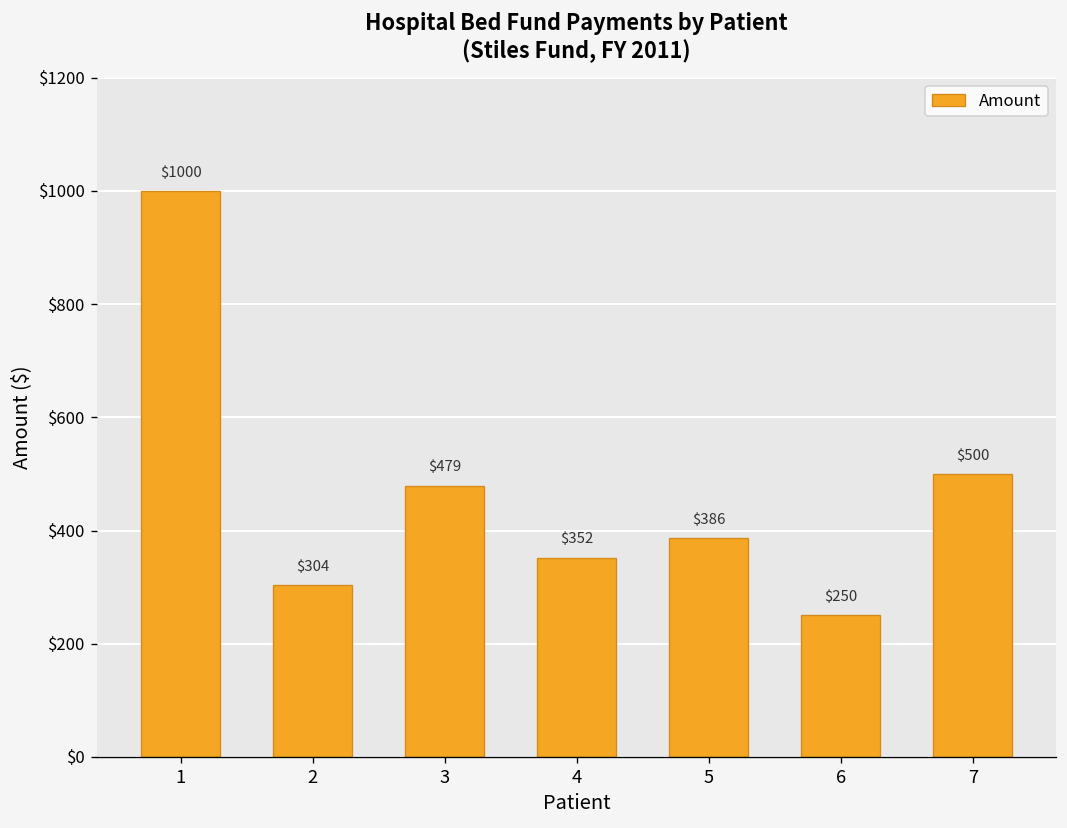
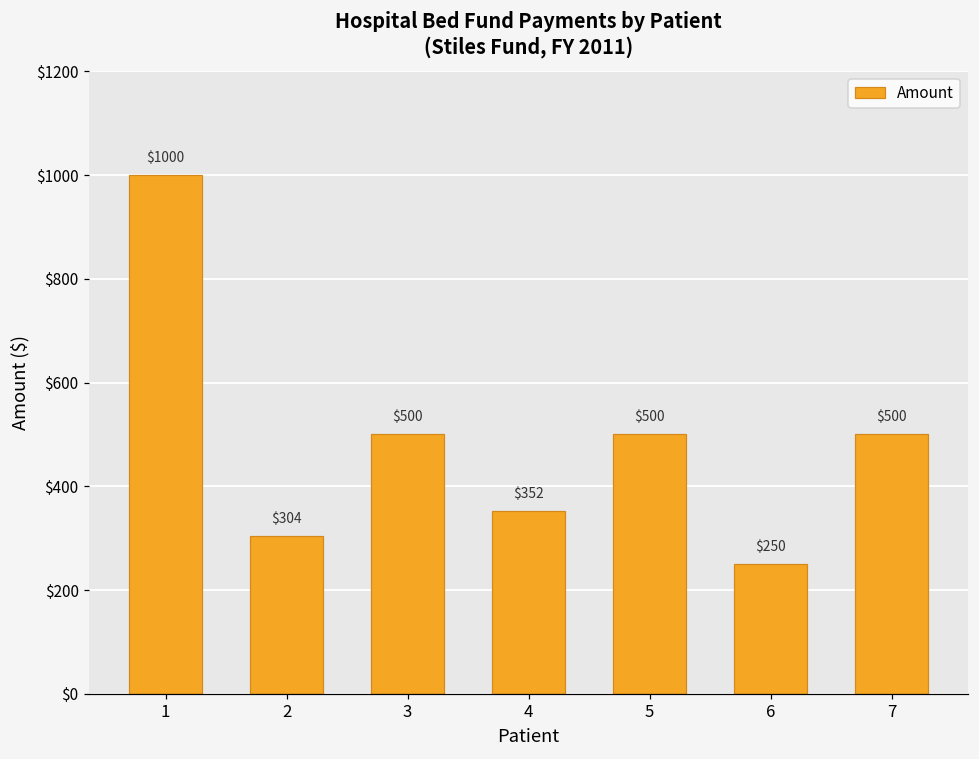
3: $479 -> $500
5: $386 -> $500
